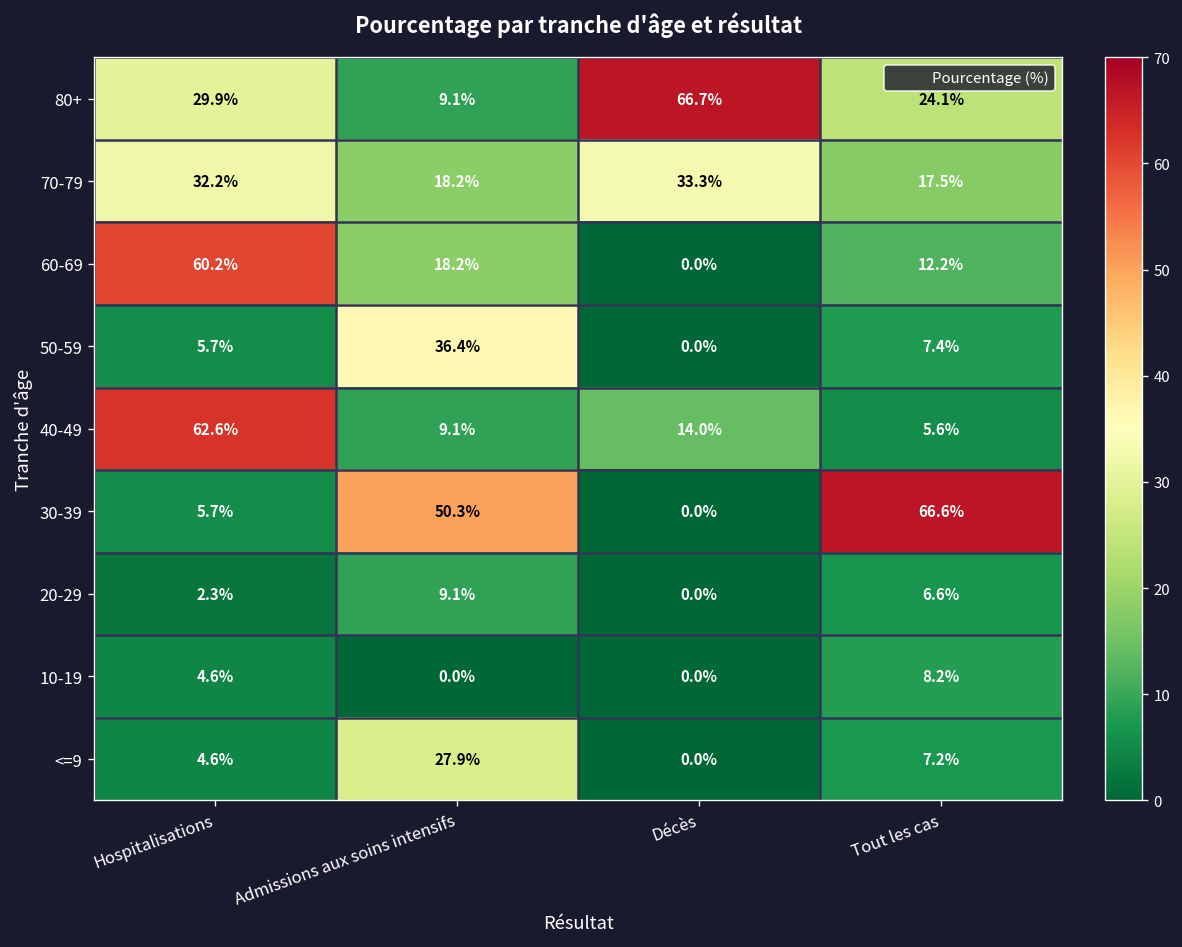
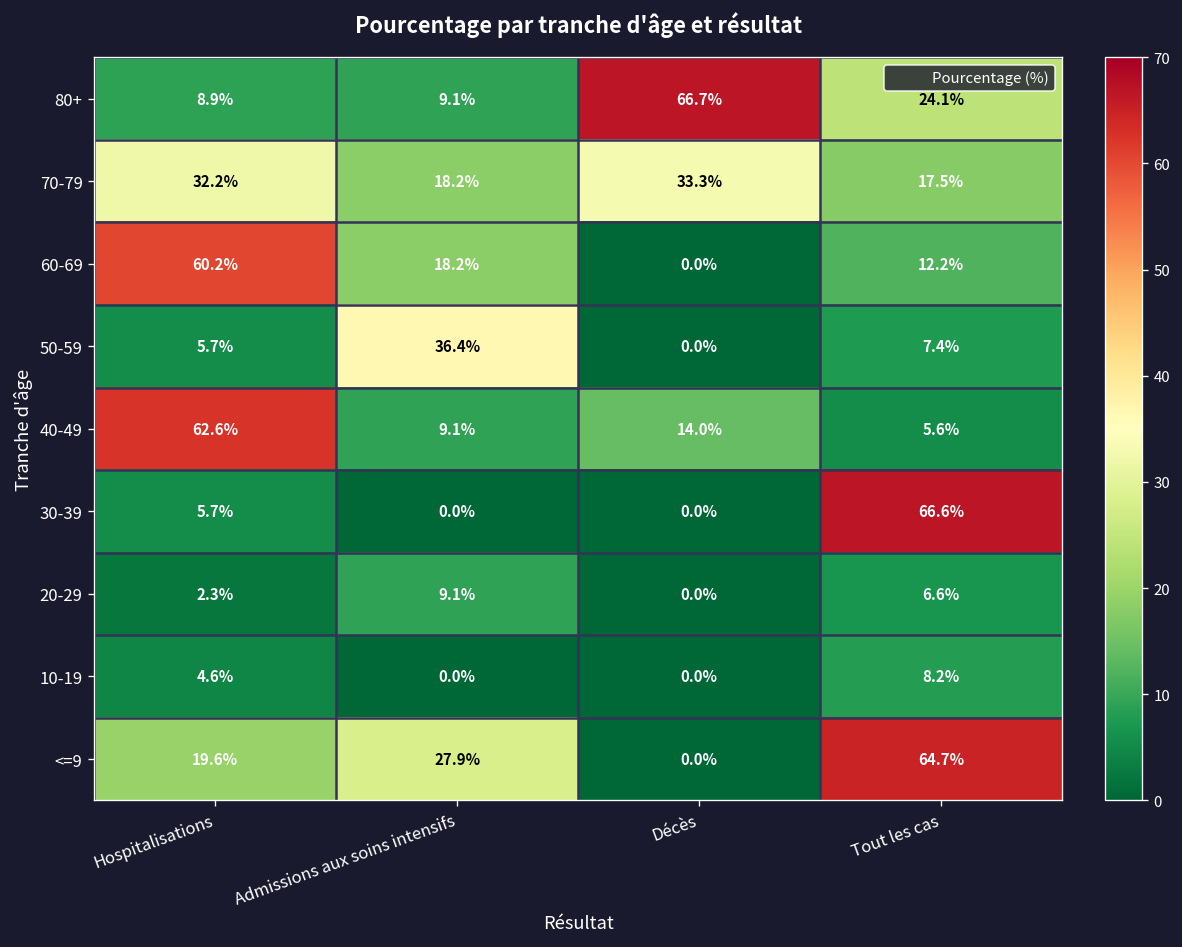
80+, Hospitalisations: 29.9% -> 8.9%
30-39, Admissions aux soins intensifs: 50.3% -> 0.0%
<=9, Hospitalisations: 4.6% -> 19.6%
<=9, Tout les cas: 7.2% -> 64.7%
